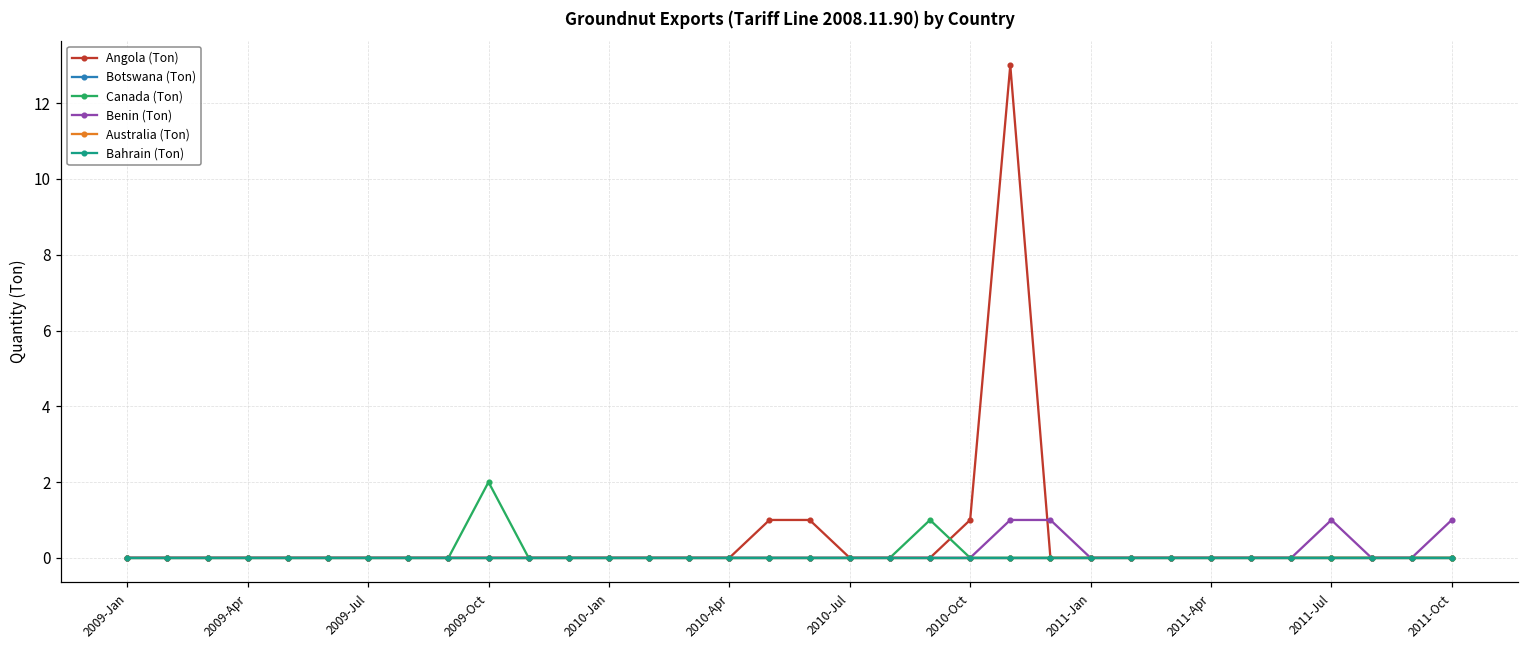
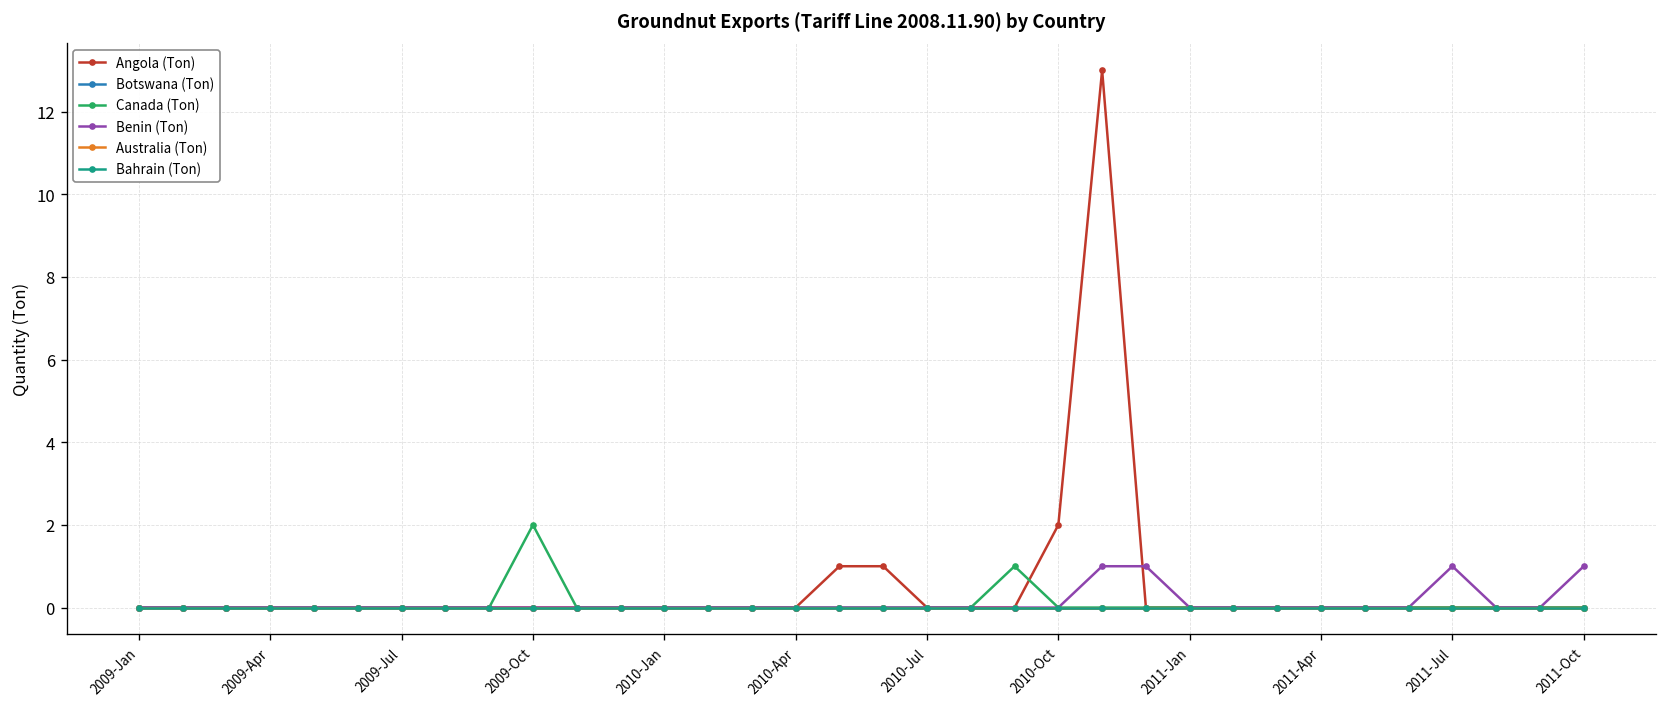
Angola (Ton), 2010-Oct: 1 -> 2
